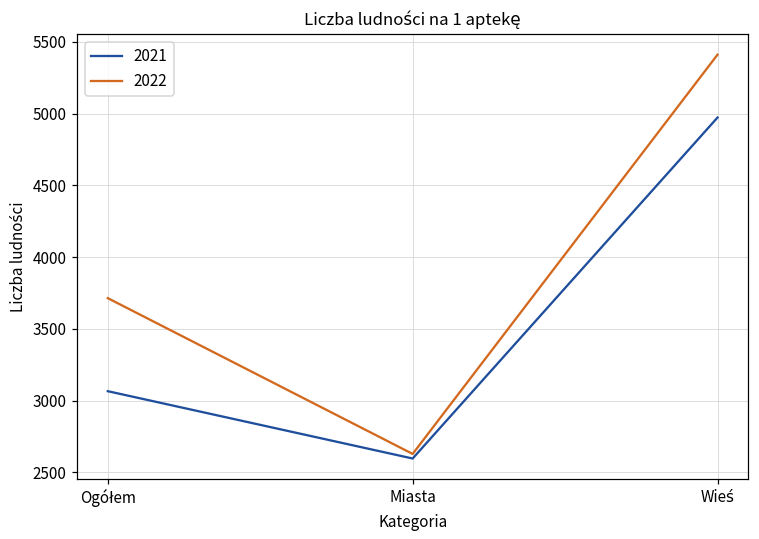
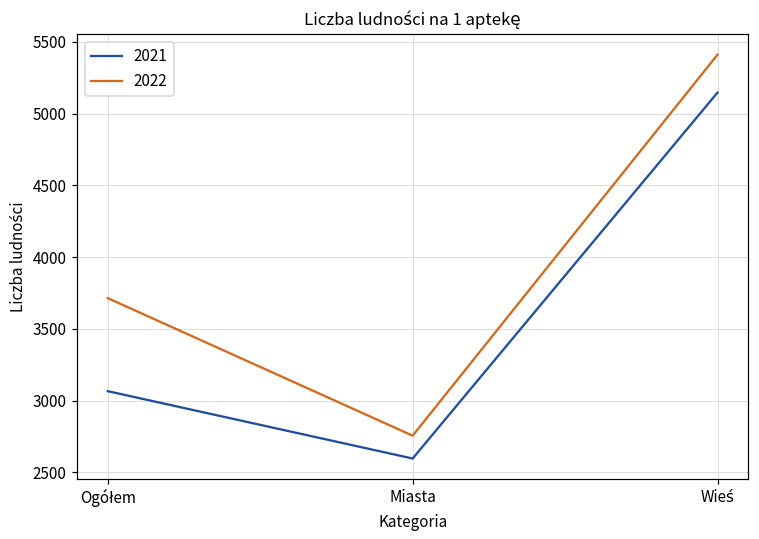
2022, Miasta: 2630 -> 2760
2021, Wieś: 4970 -> 5150
